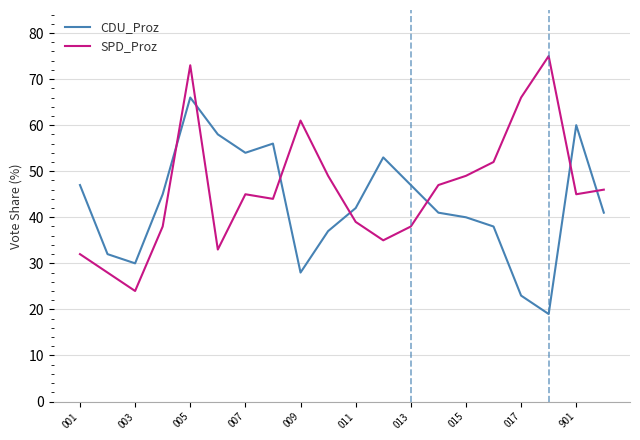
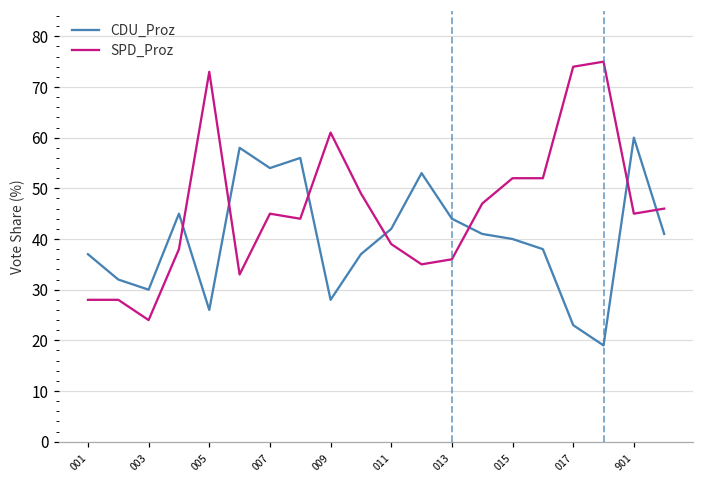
CDU_Proz, 001: 47 -> 37
SPD_Proz, 001: 32 -> 28
CDU_Proz, 005: 66 -> 26
CDU_Proz, 013: 47 -> 44
SPD_Proz, 013: 38 -> 36
SPD_Proz, 015: 49 -> 52
SPD_Proz, 017: 66 -> 74
